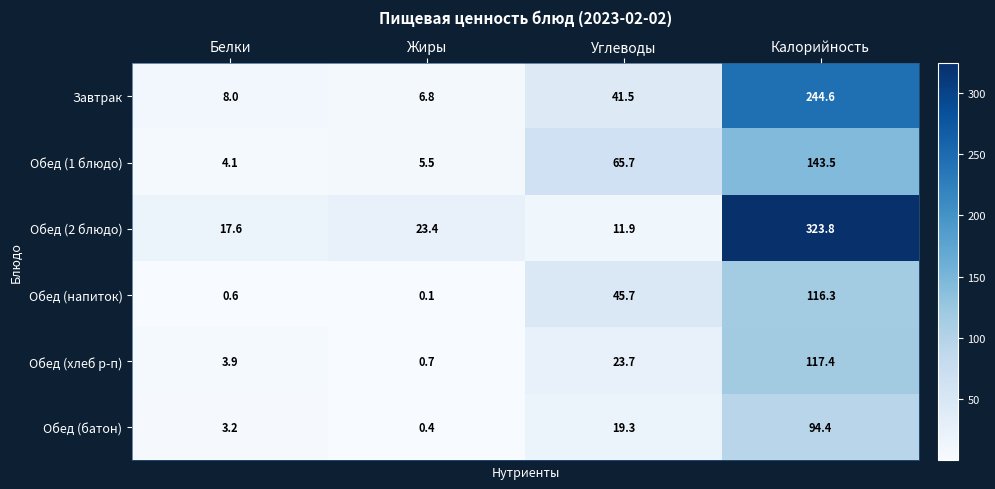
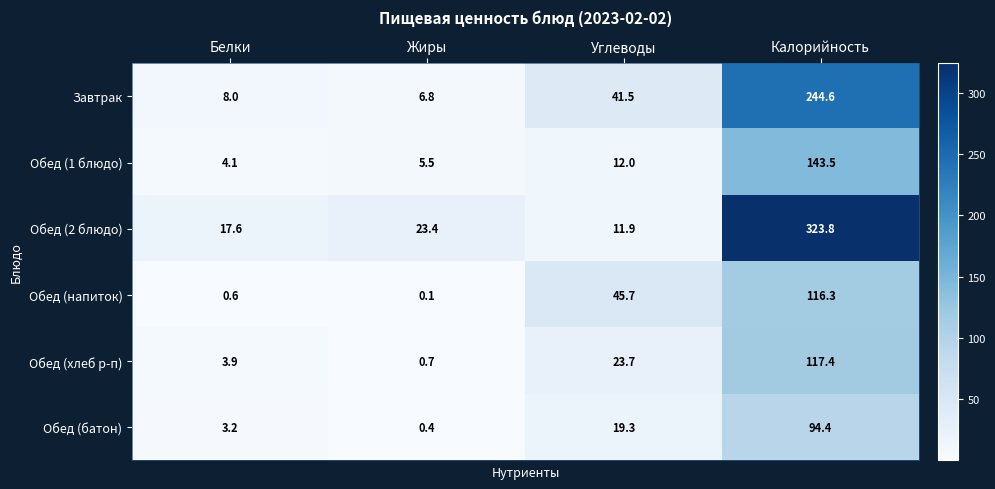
Обед (1 блюдо), Углеводы: 65.7 -> 12.0
